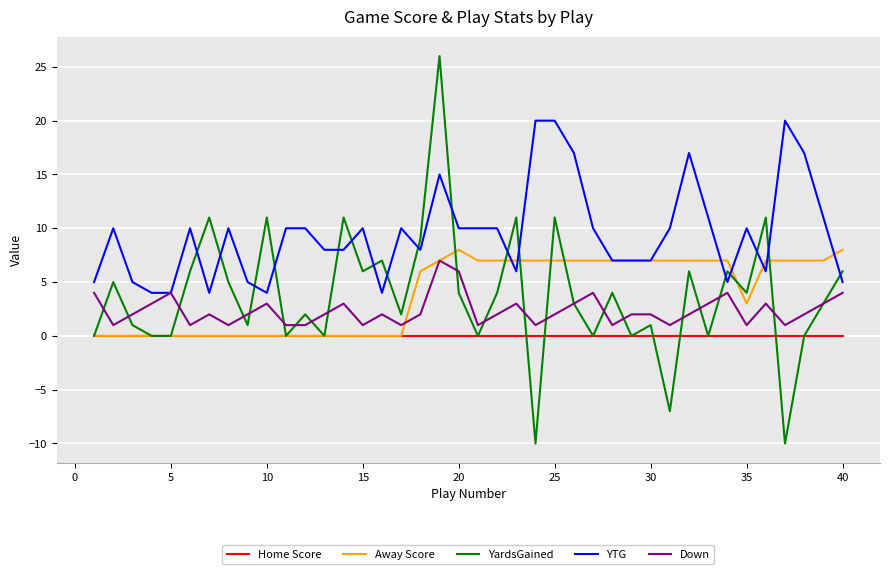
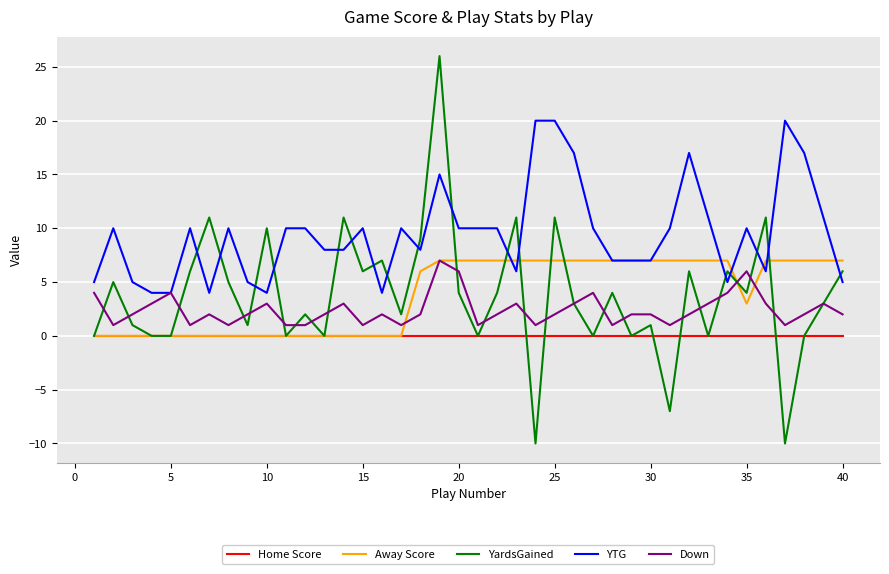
YardsGained, 10: 11 -> 10
Away Score, 20: 8 -> 7
Down, 35: 1 -> 6
Away Score, 40: 8 -> 7
Down, 40: 4 -> 2
